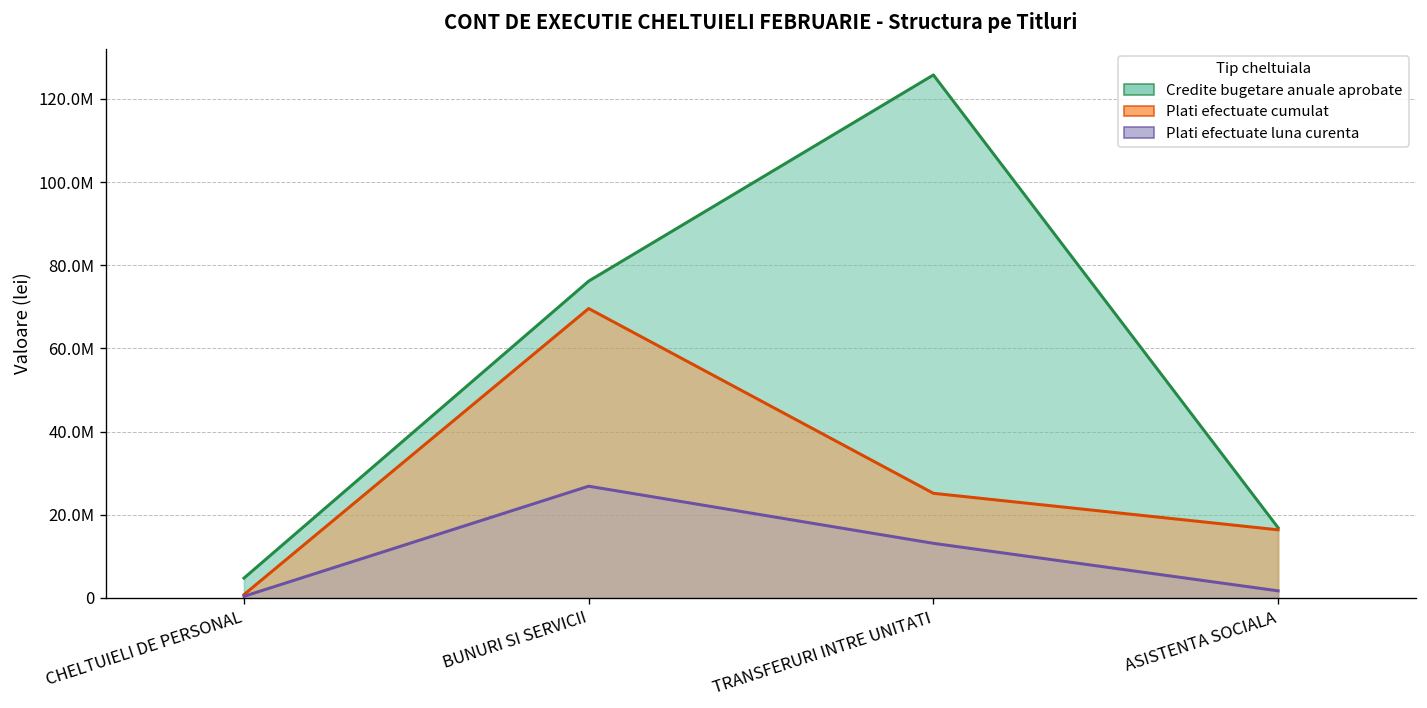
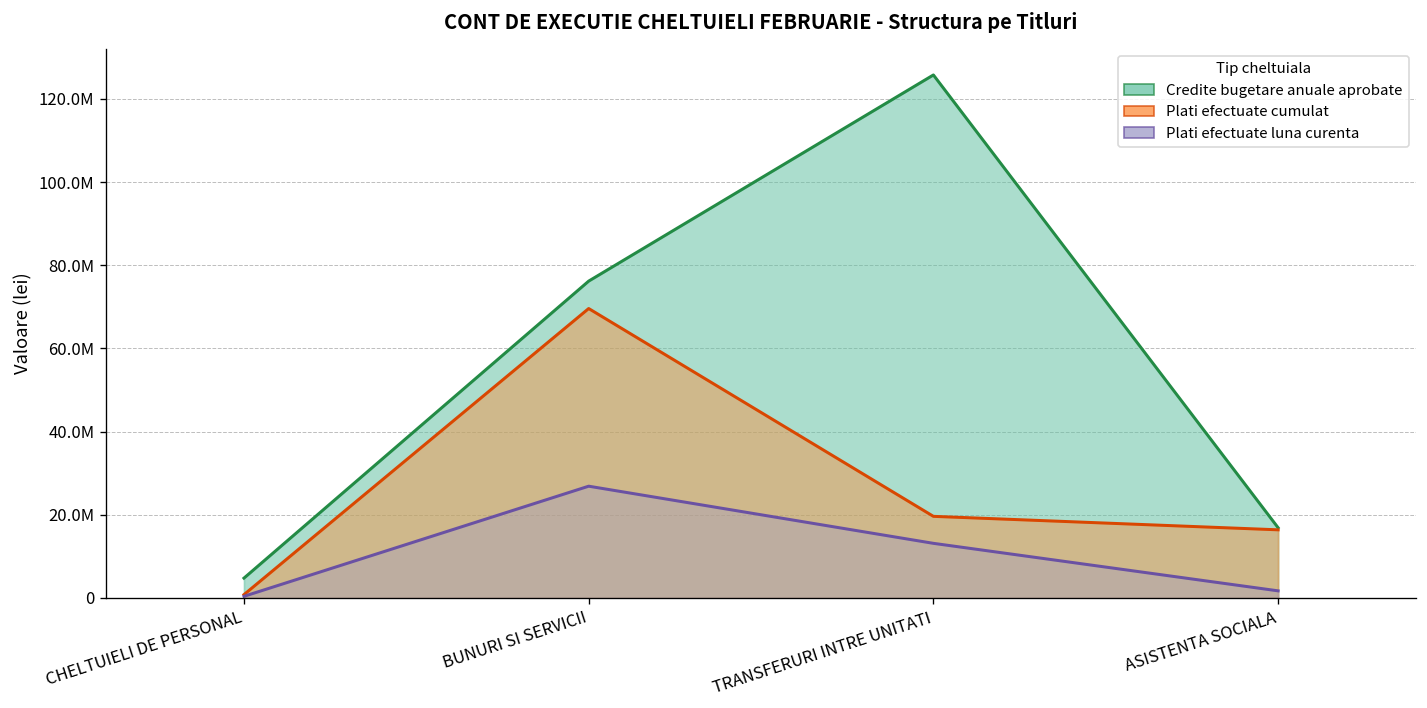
Plati efectuate cumulat, TRANSFERURI INTRE UNITATI: 25000000 -> 20000000
